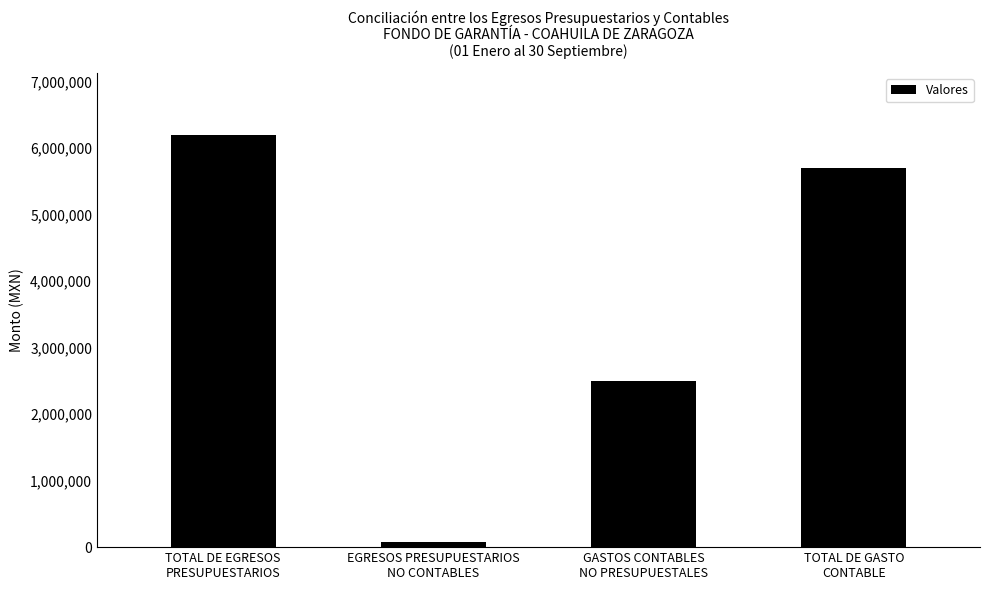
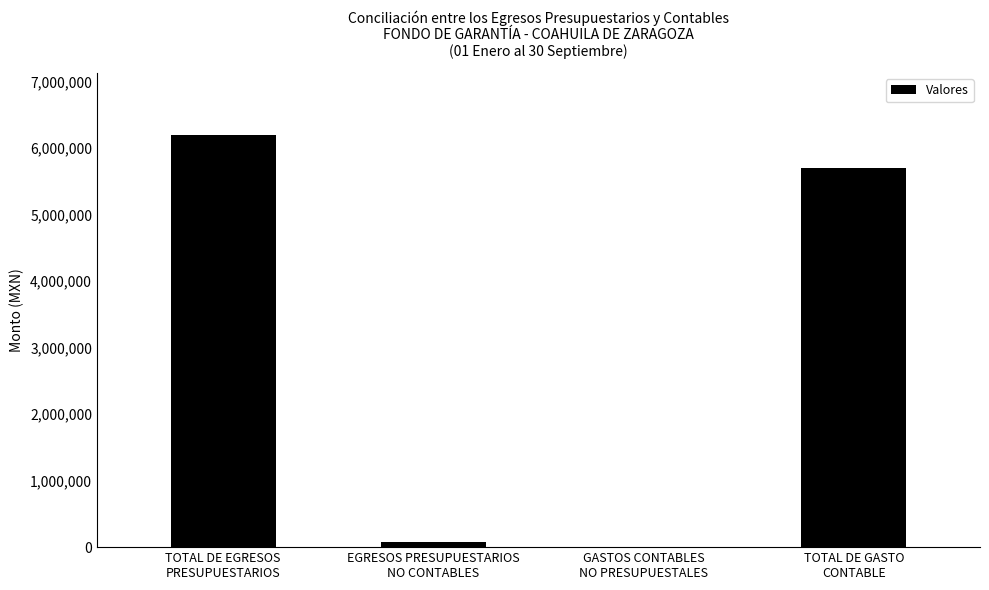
GASTOS CONTABLES NO PRESUPUESTALES: 2,500,000 -> 0
